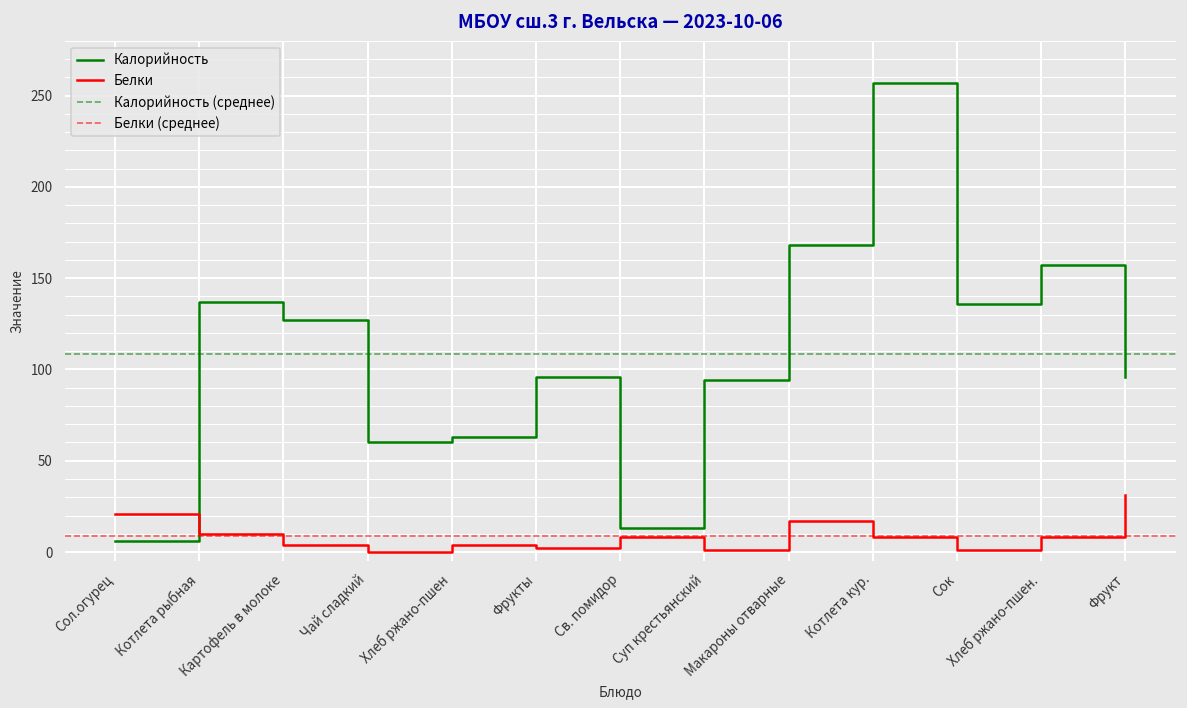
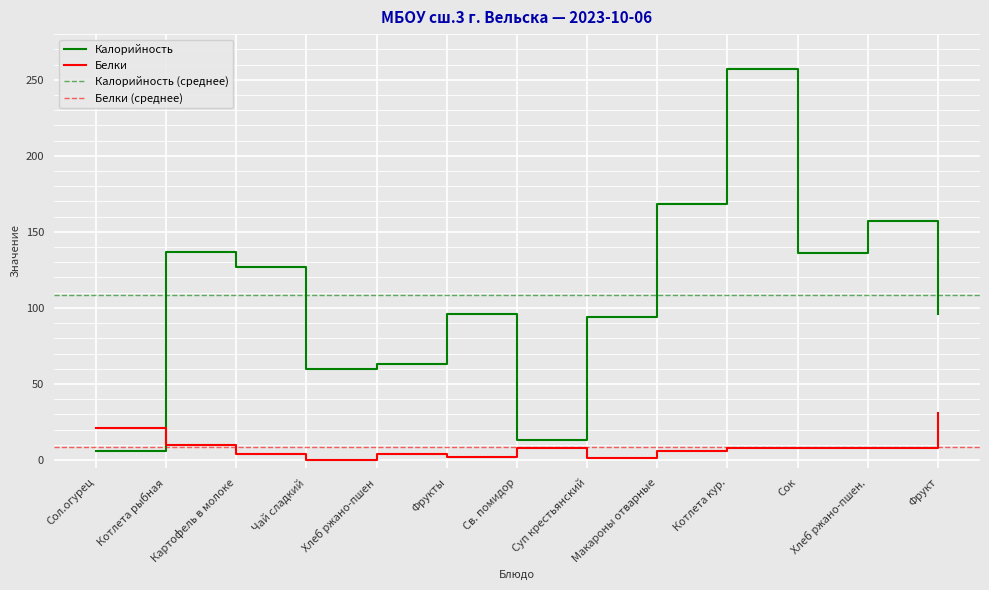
Белки, Макароны отварные: 17 -> 6
Белки, Сок: 1 -> 8
